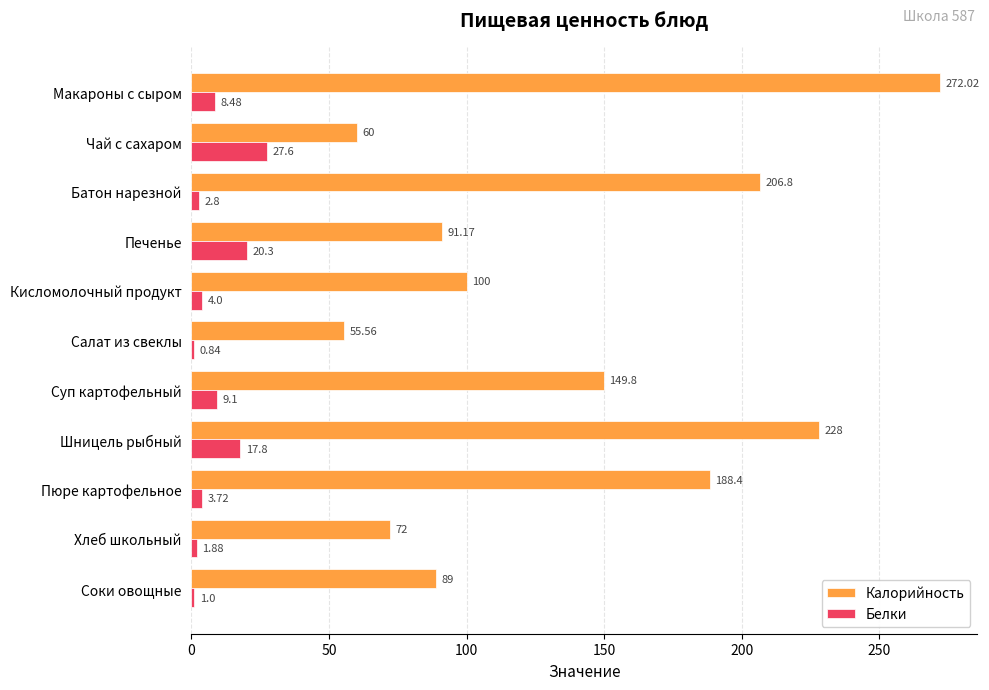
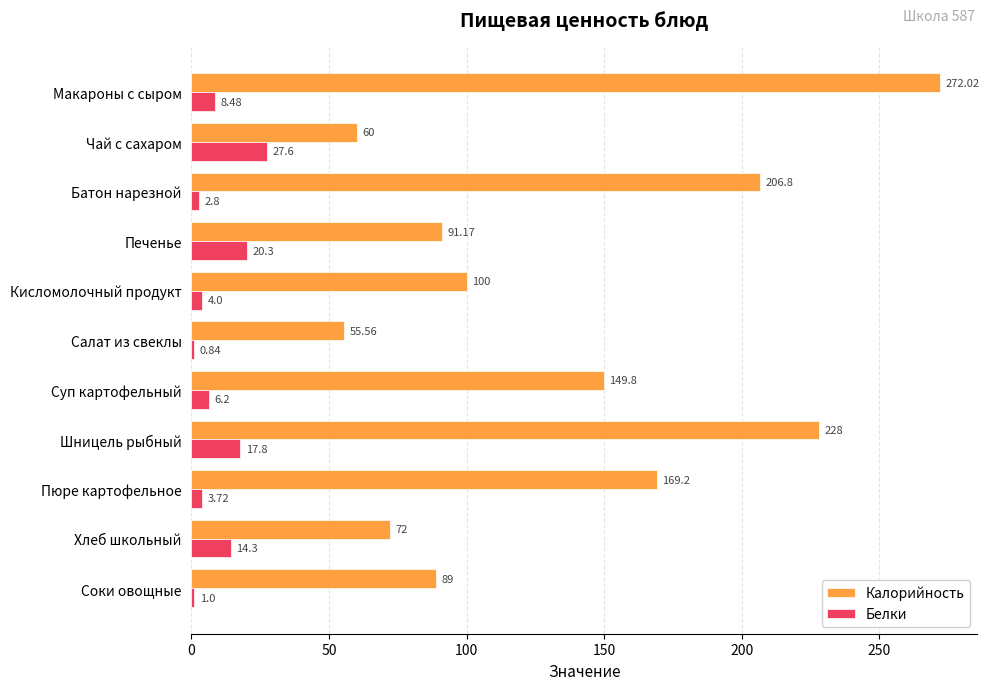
Белки, Суп картофельный: 9.1 -> 6.2
Калорийность, Пюре картофельное: 188.4 -> 169.2
Белки, Хлеб школьный: 1.88 -> 14.3
